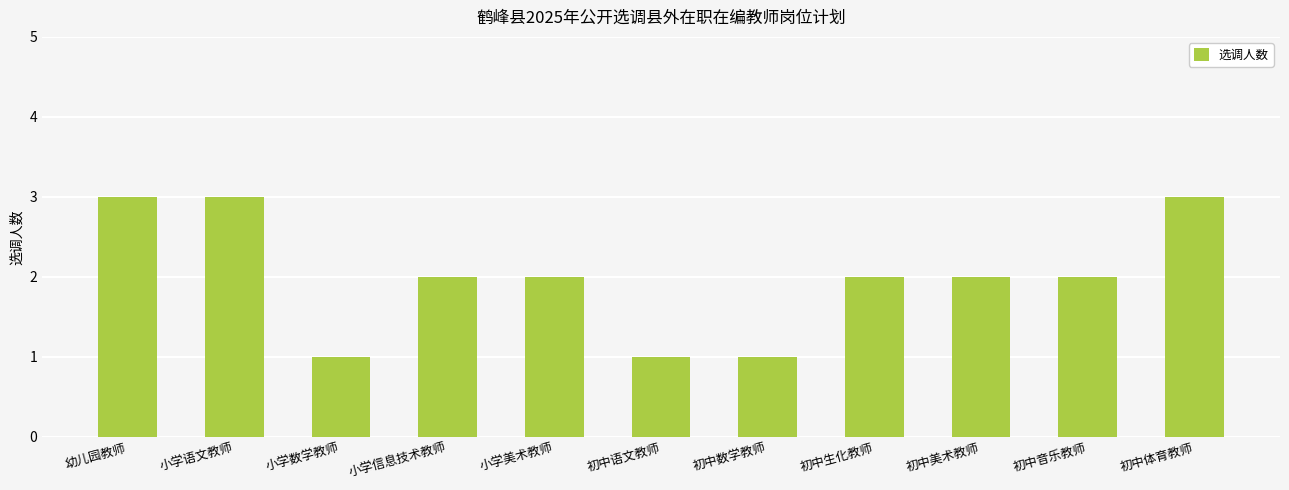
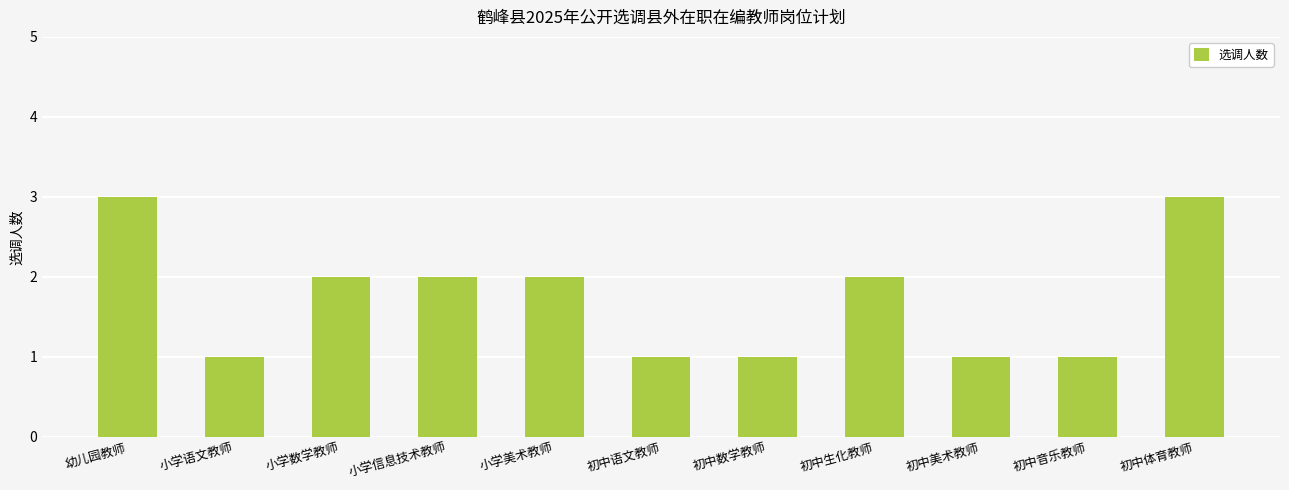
小学语文教师: 3 -> 1
小学数学教师: 1 -> 2
初中美术教师: 2 -> 1
初中音乐教师: 2 -> 1
